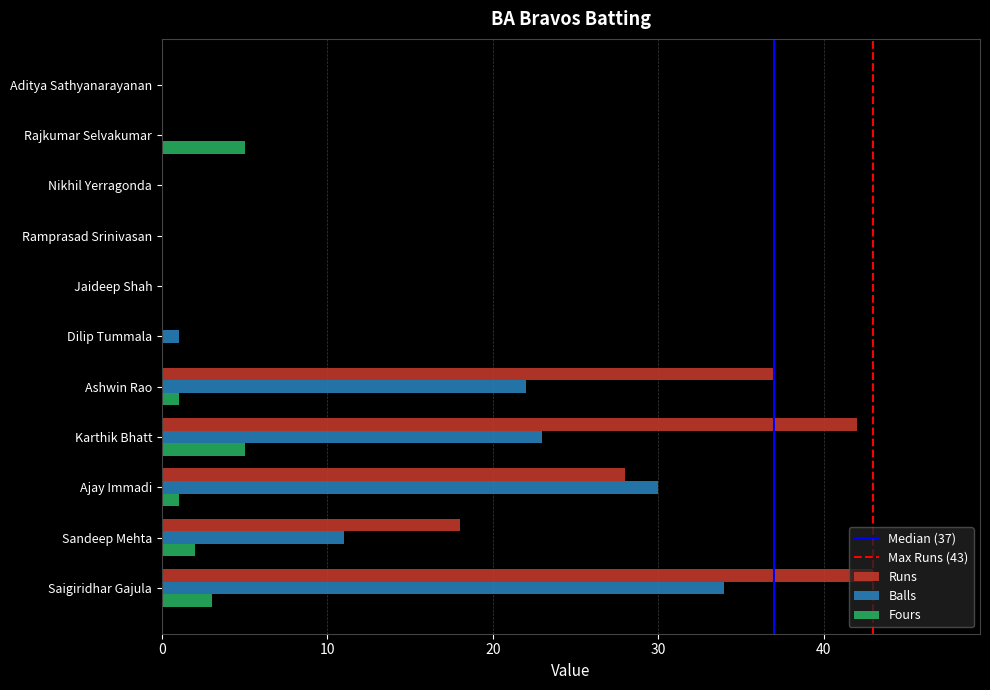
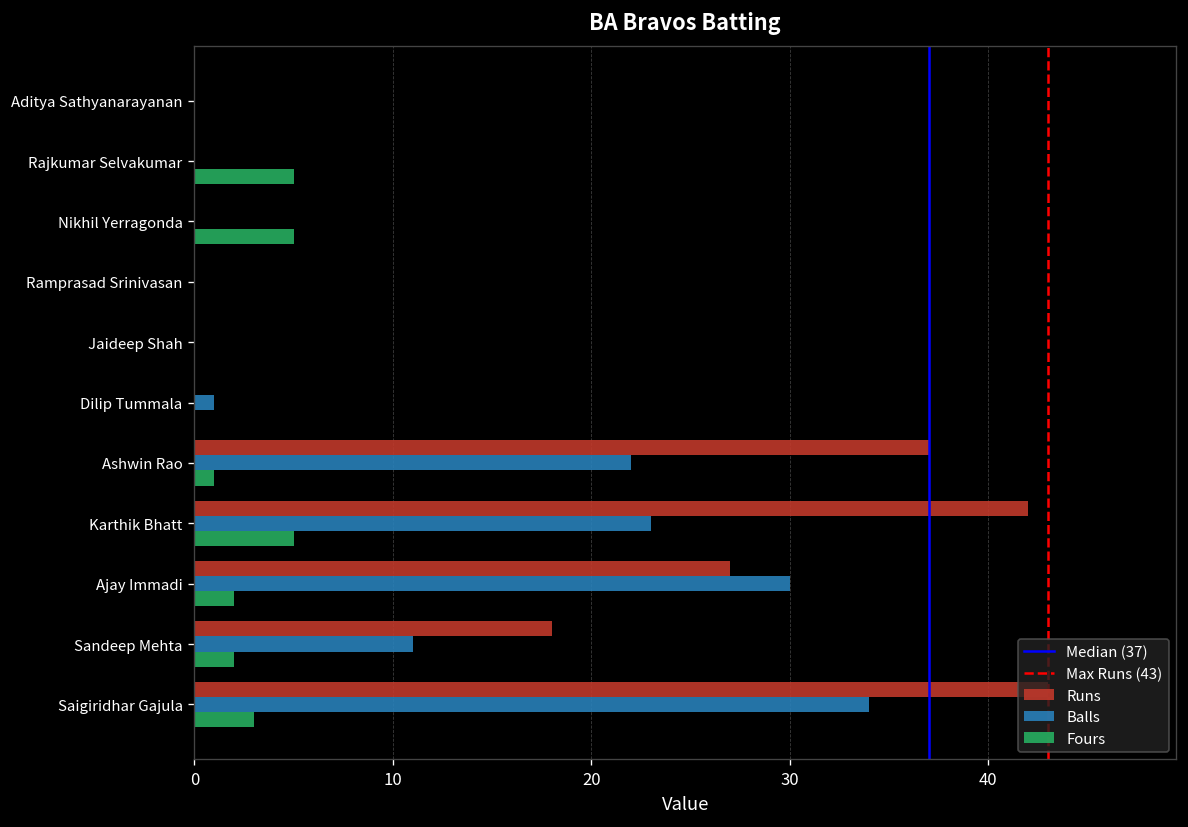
Fours, Nikhil Yerragonda: 0 -> 5
Runs, Ajay Immadi: 28 -> 27
Fours, Ajay Immadi: 1 -> 2
